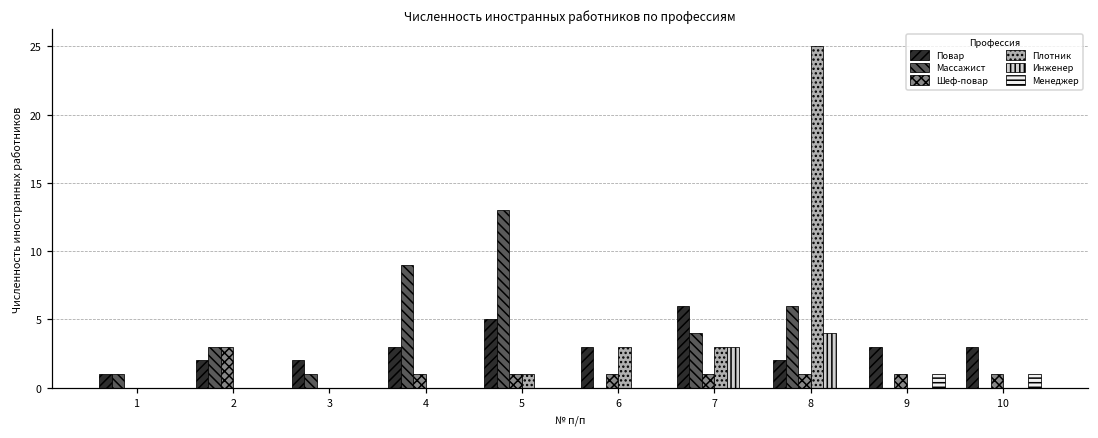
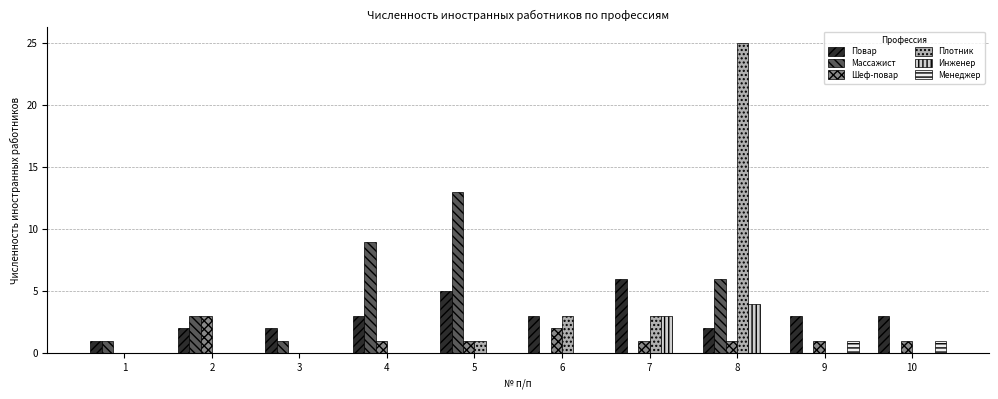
Шеф-повар, 6: 1 -> 2
Массажист, 7: 4 -> 0
